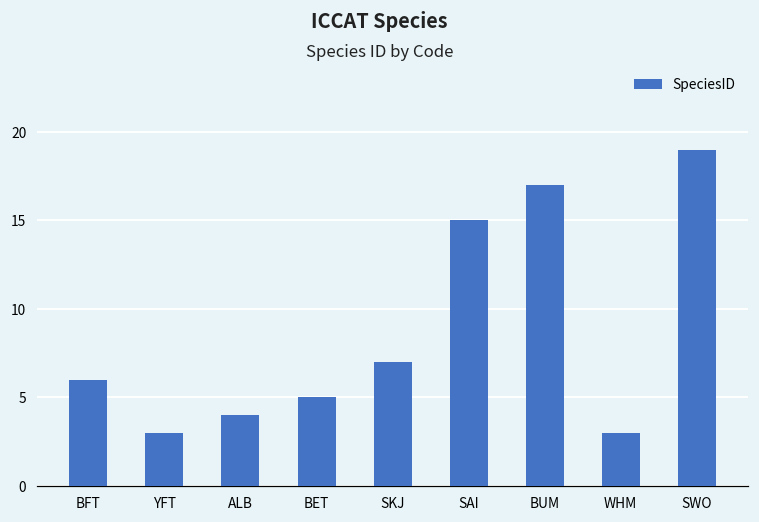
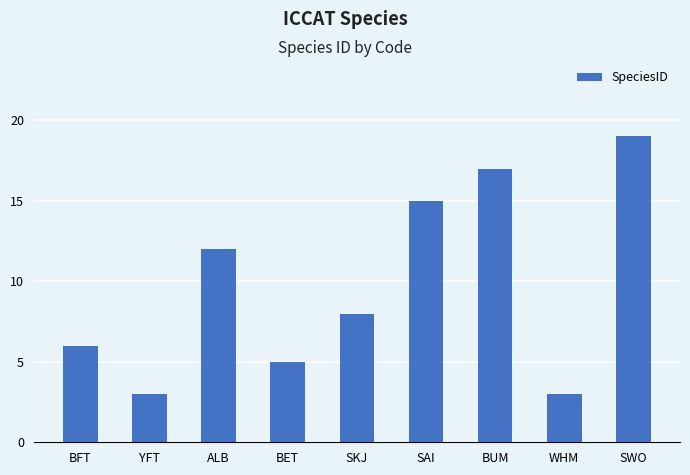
ALB: 4 -> 12
SKJ: 7 -> 8
